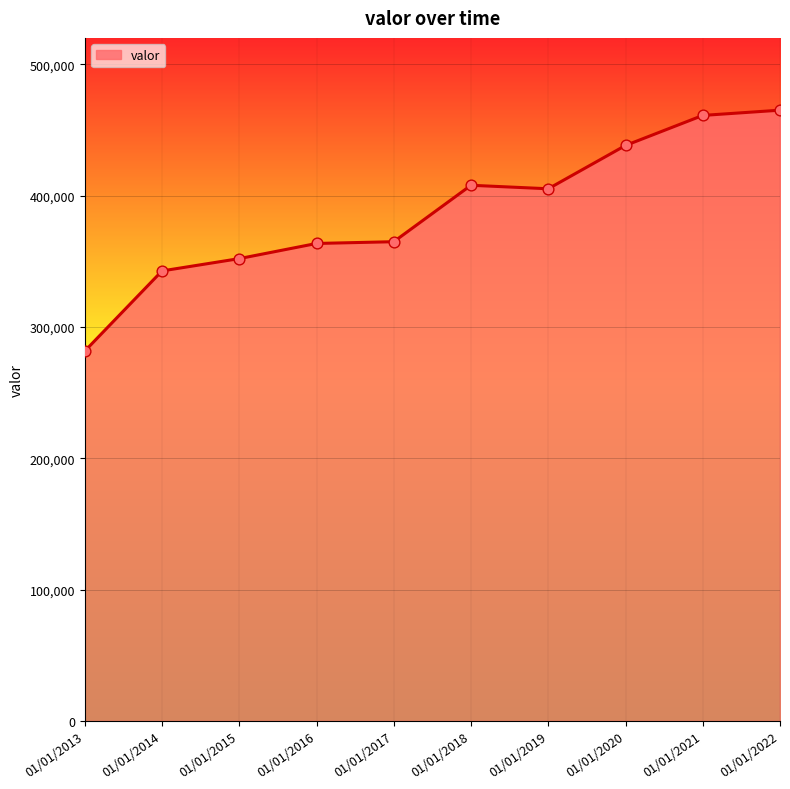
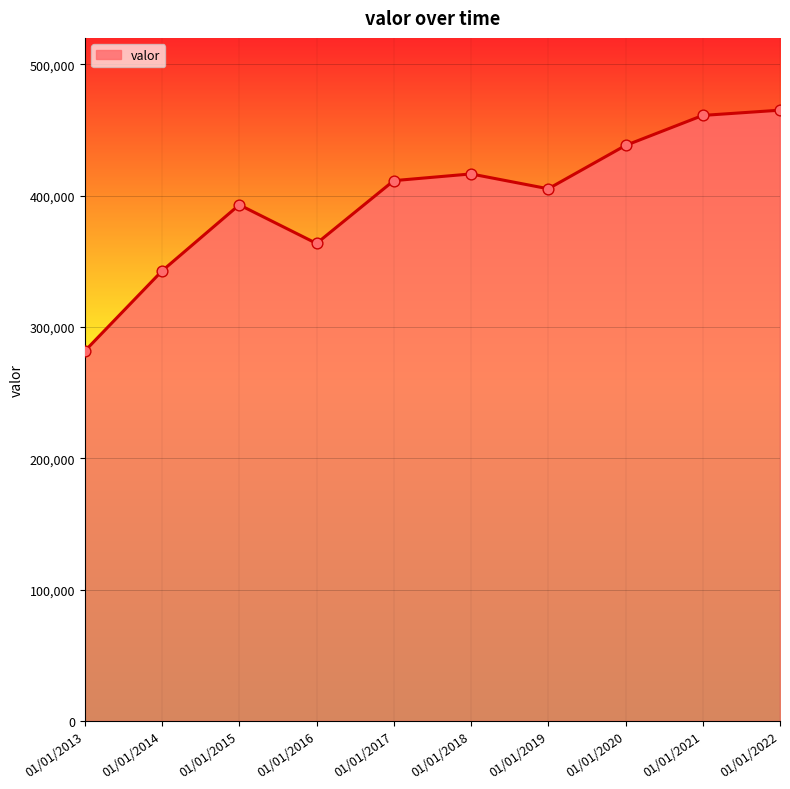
01/01/2015: 352,000 -> 393,000
01/01/2017: 365,000 -> 411,000
01/01/2018: 408,000 -> 416,000
